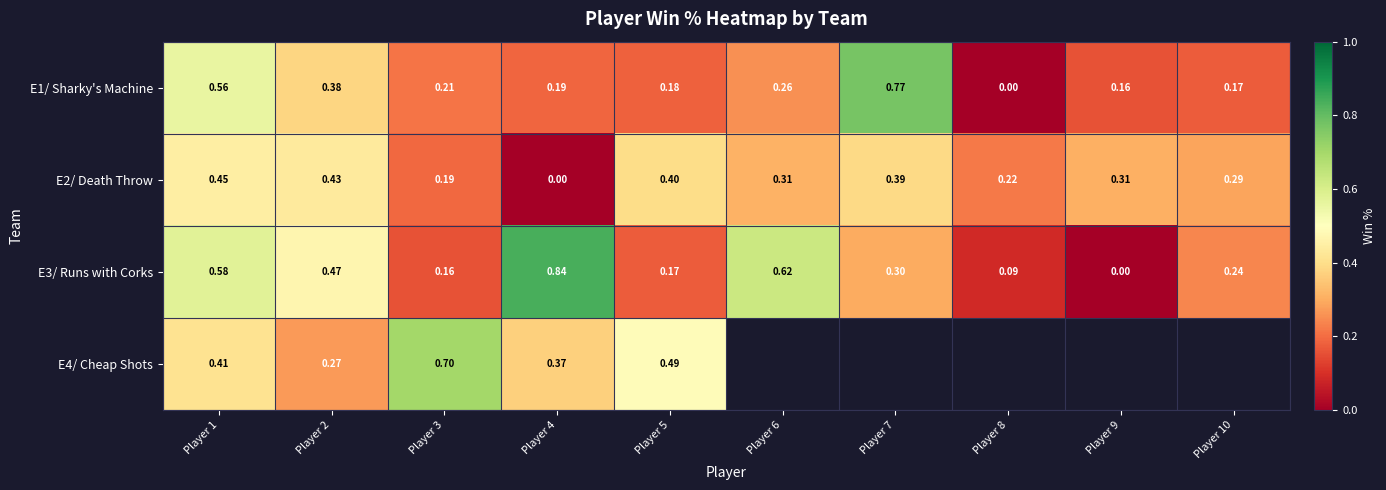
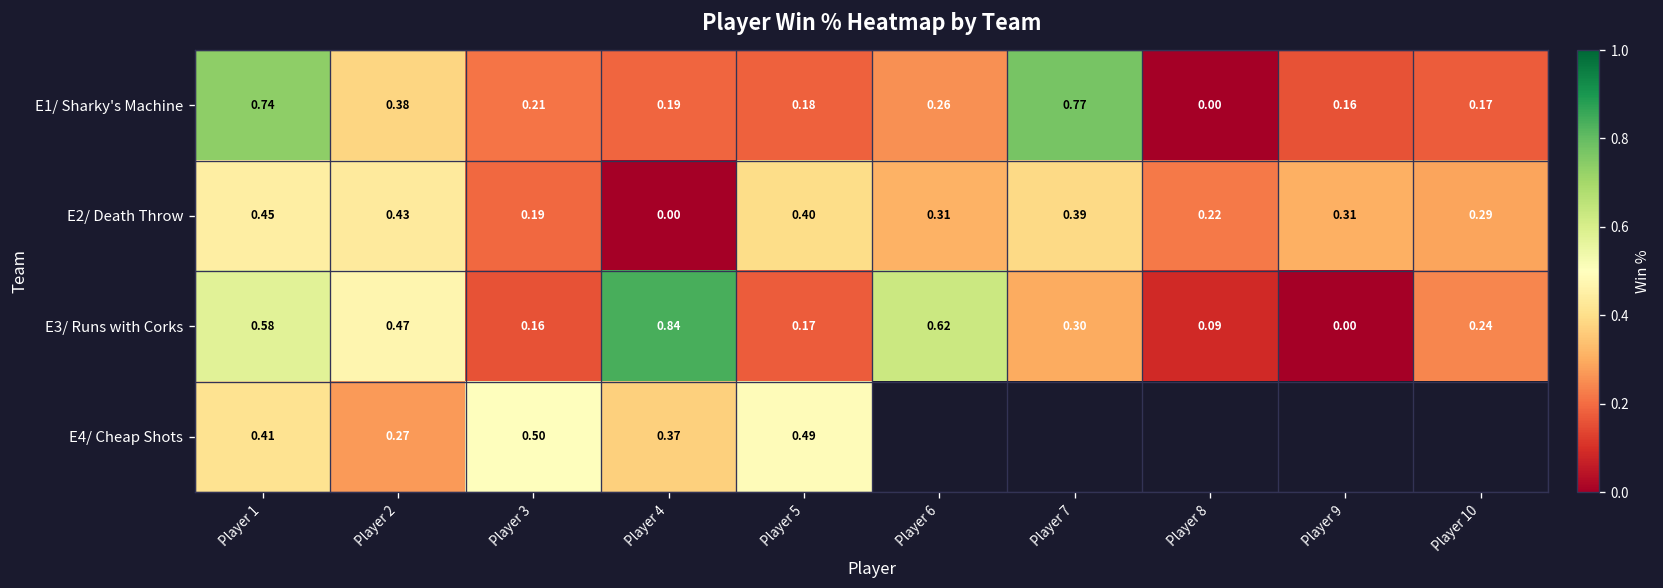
E1/ Sharky's Machine, Player 1: 0.56 -> 0.74
E4/ Cheap Shots, Player 3: 0.70 -> 0.50
